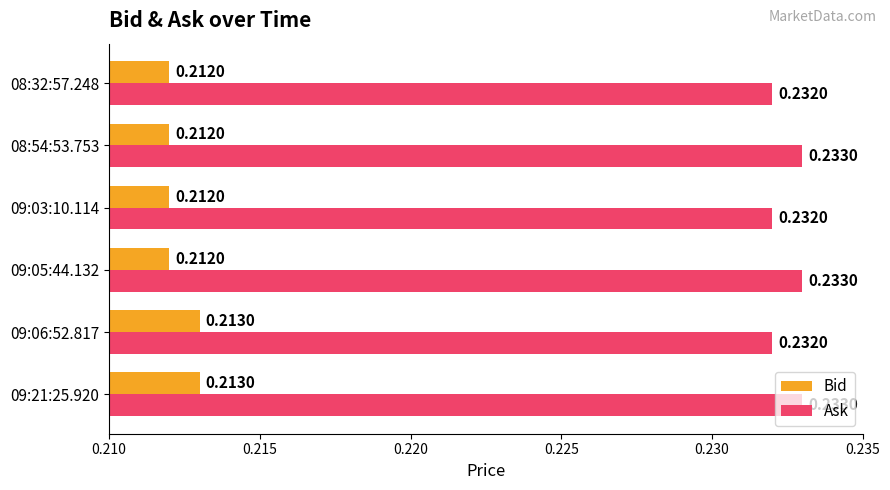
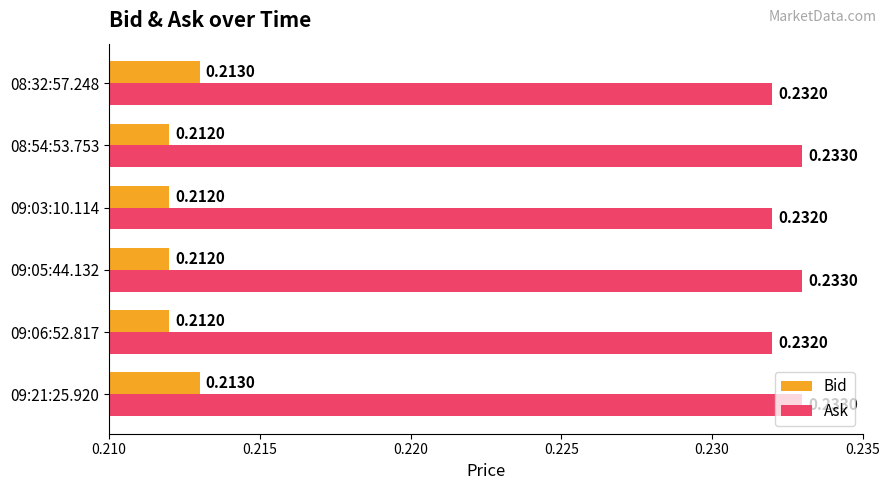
Bid, 08:32:57.248: 0.2120 -> 0.2130
Bid, 09:06:52.817: 0.2130 -> 0.2120
